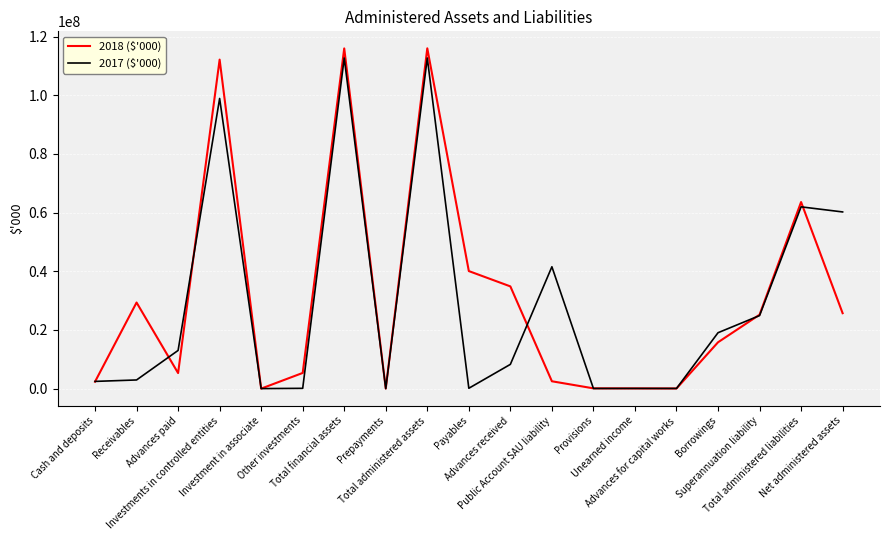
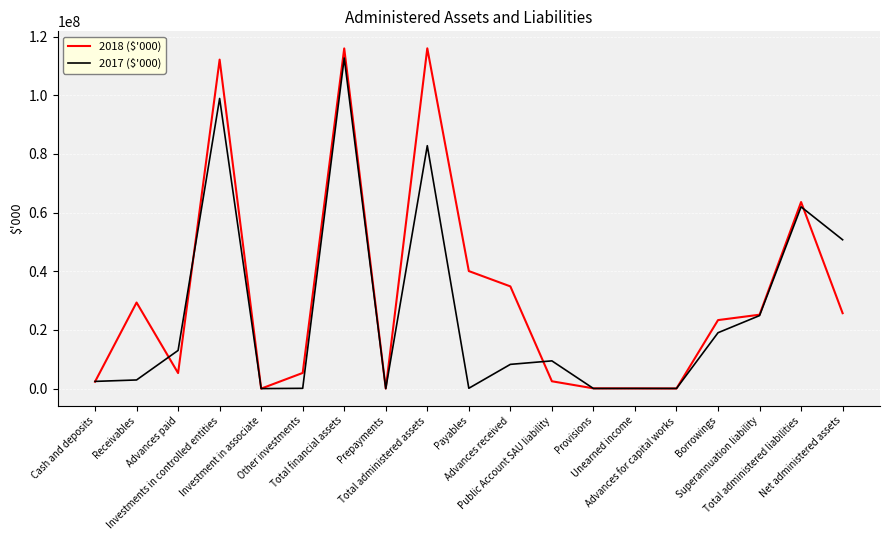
2017 ($'000), Total administered assets: 113000000 -> 83000000
2017 ($'000), Public Account SAU liability: 42000000 -> 9000000
2018 ($'000), Borrowings: 16000000 -> 23000000
2017 ($'000), Net administered assets: 60000000 -> 51000000
